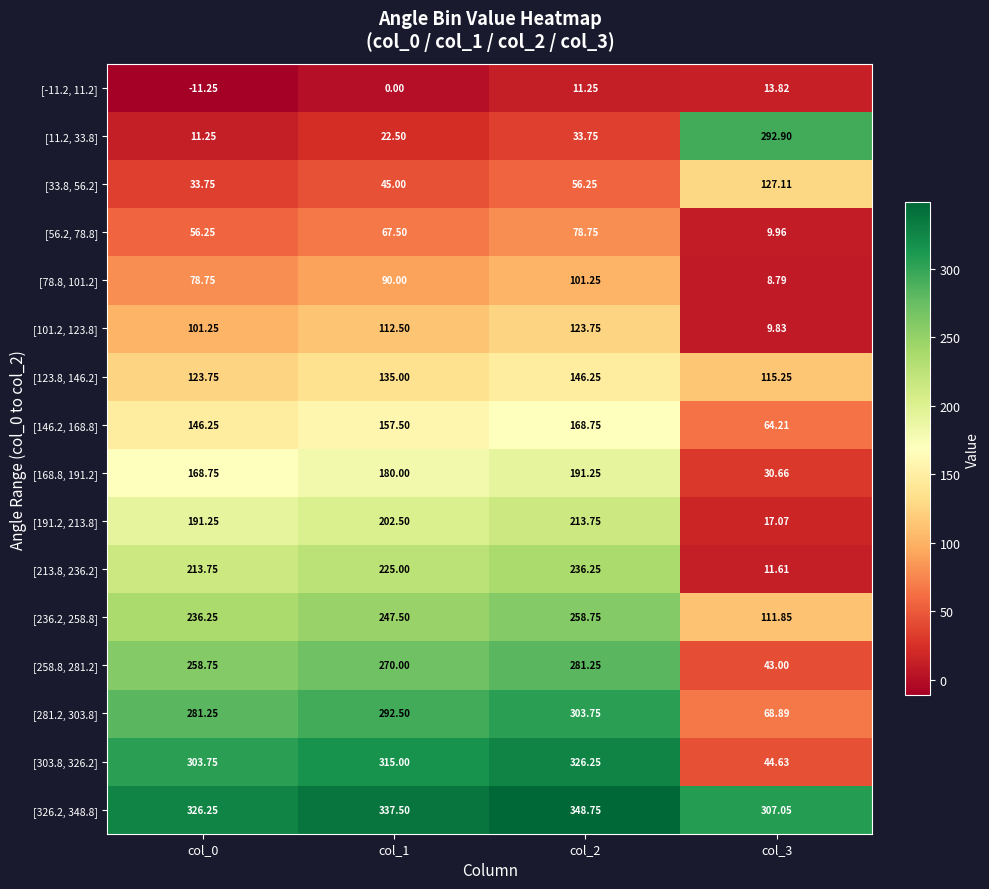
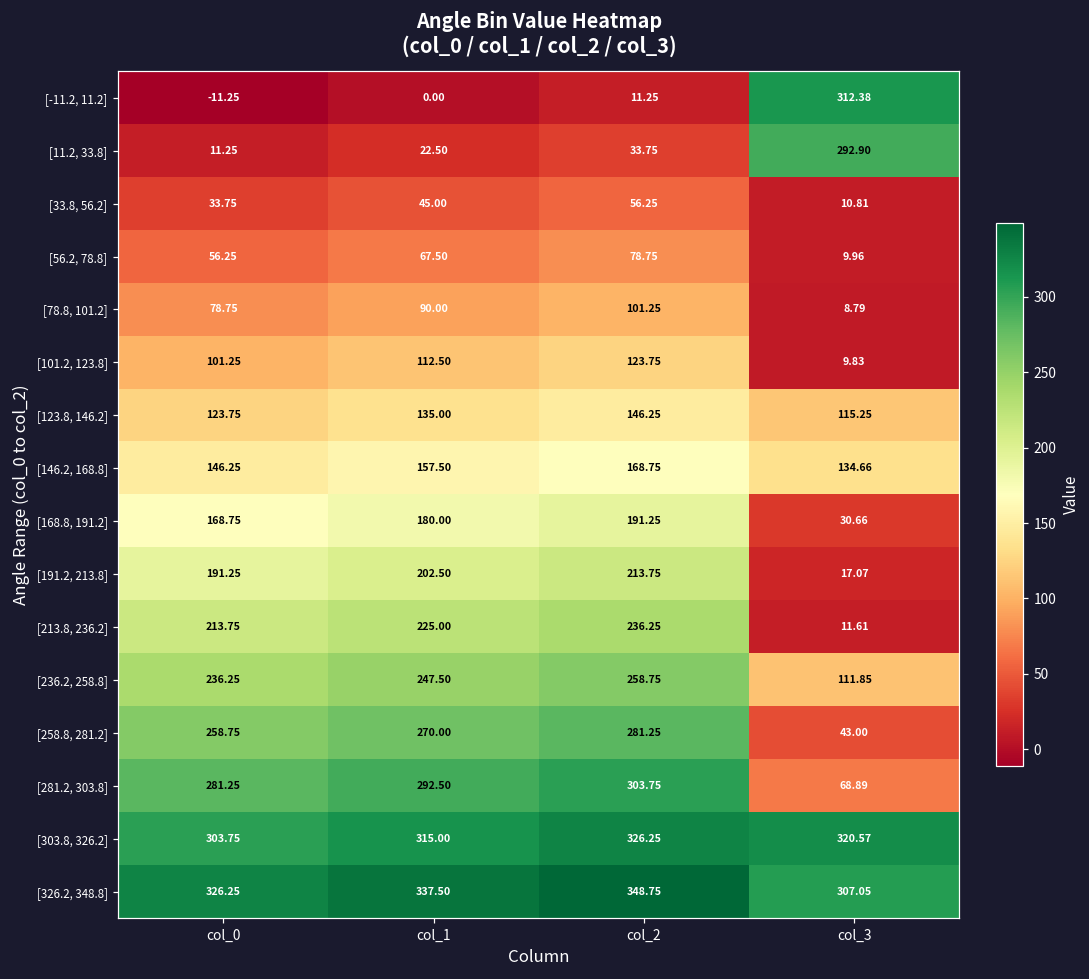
[-11.2, 11.2], col_3: 13.82 -> 312.38
[33.8, 56.2], col_3: 127.11 -> 10.81
[146.2, 168.8], col_3: 64.21 -> 134.66
[303.8, 326.2], col_3: 44.63 -> 320.57
